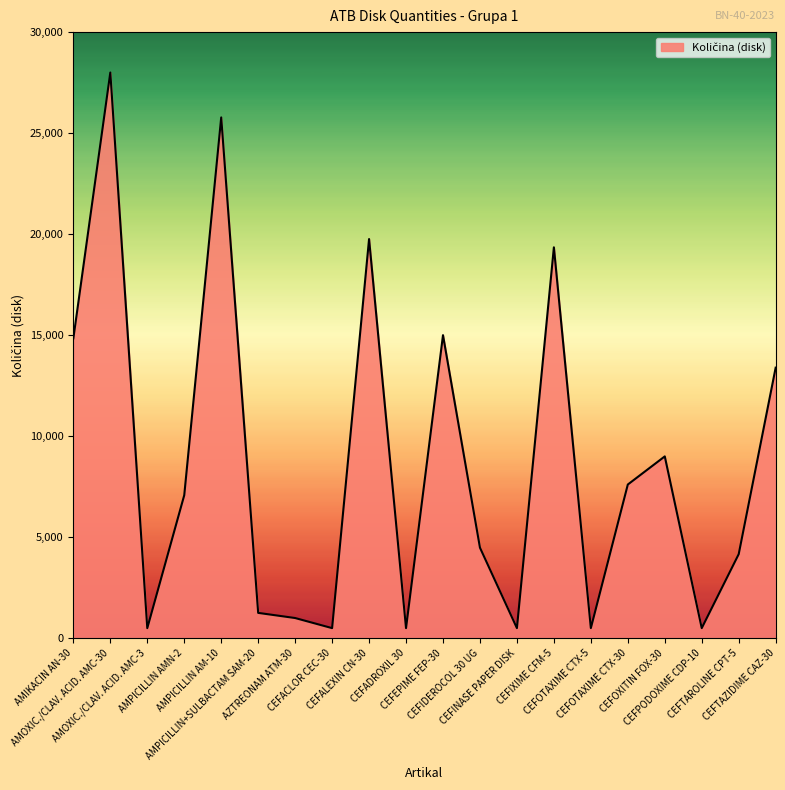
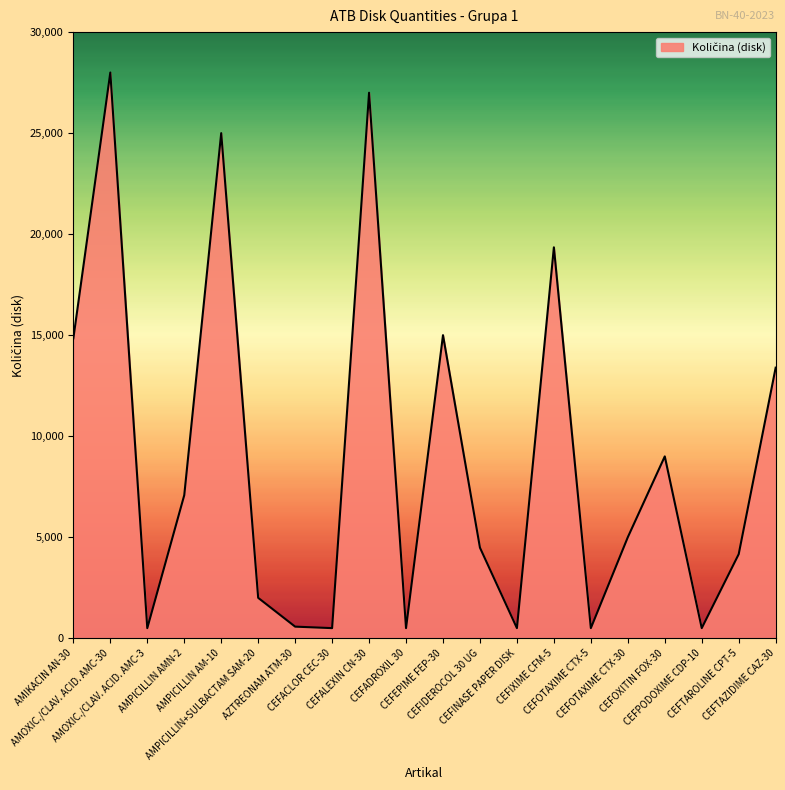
AMPICILLIN AM-10: 25,800 -> 25,000
AMPICILLIN+SULBACTAM SAM-20: 1,300 -> 2,000
AZTREONAM ATM-30: 1,000 -> 600
CEFALEXIN CN-30: 19,800 -> 27,000
CEFOTAXIME CTX-30: 7,600 -> 5,000
